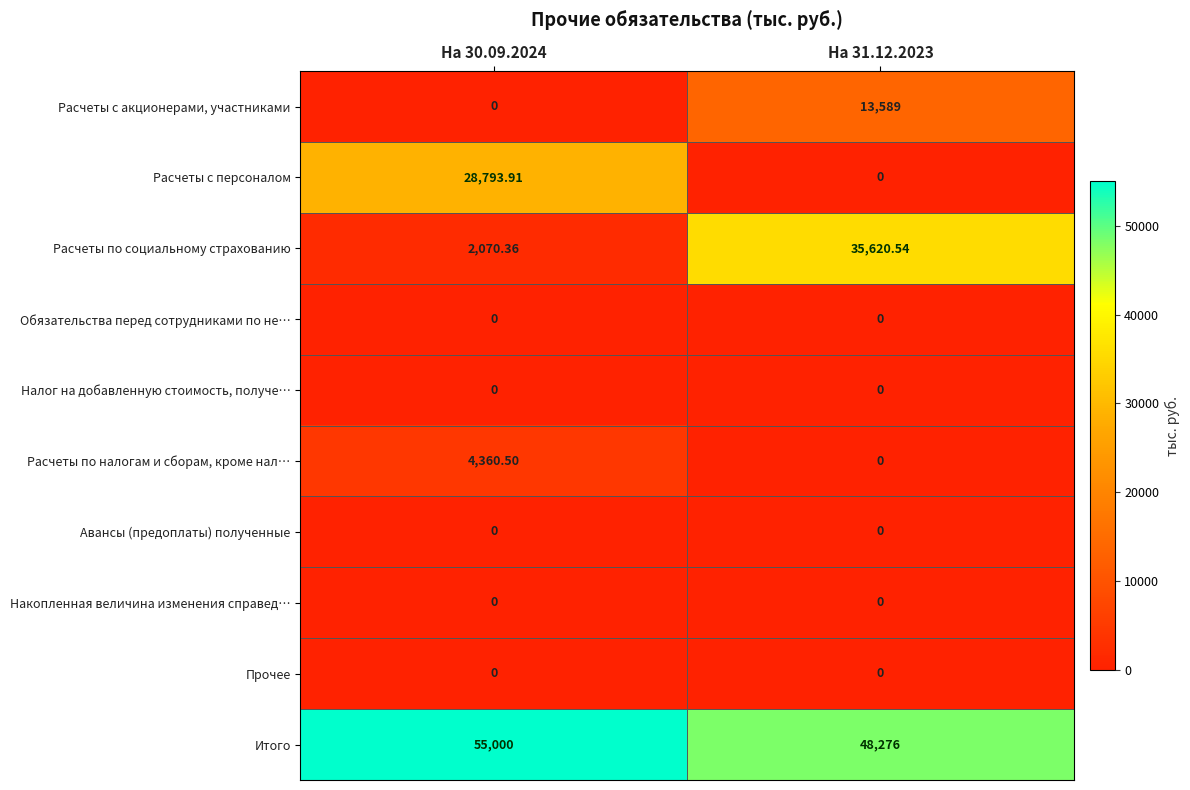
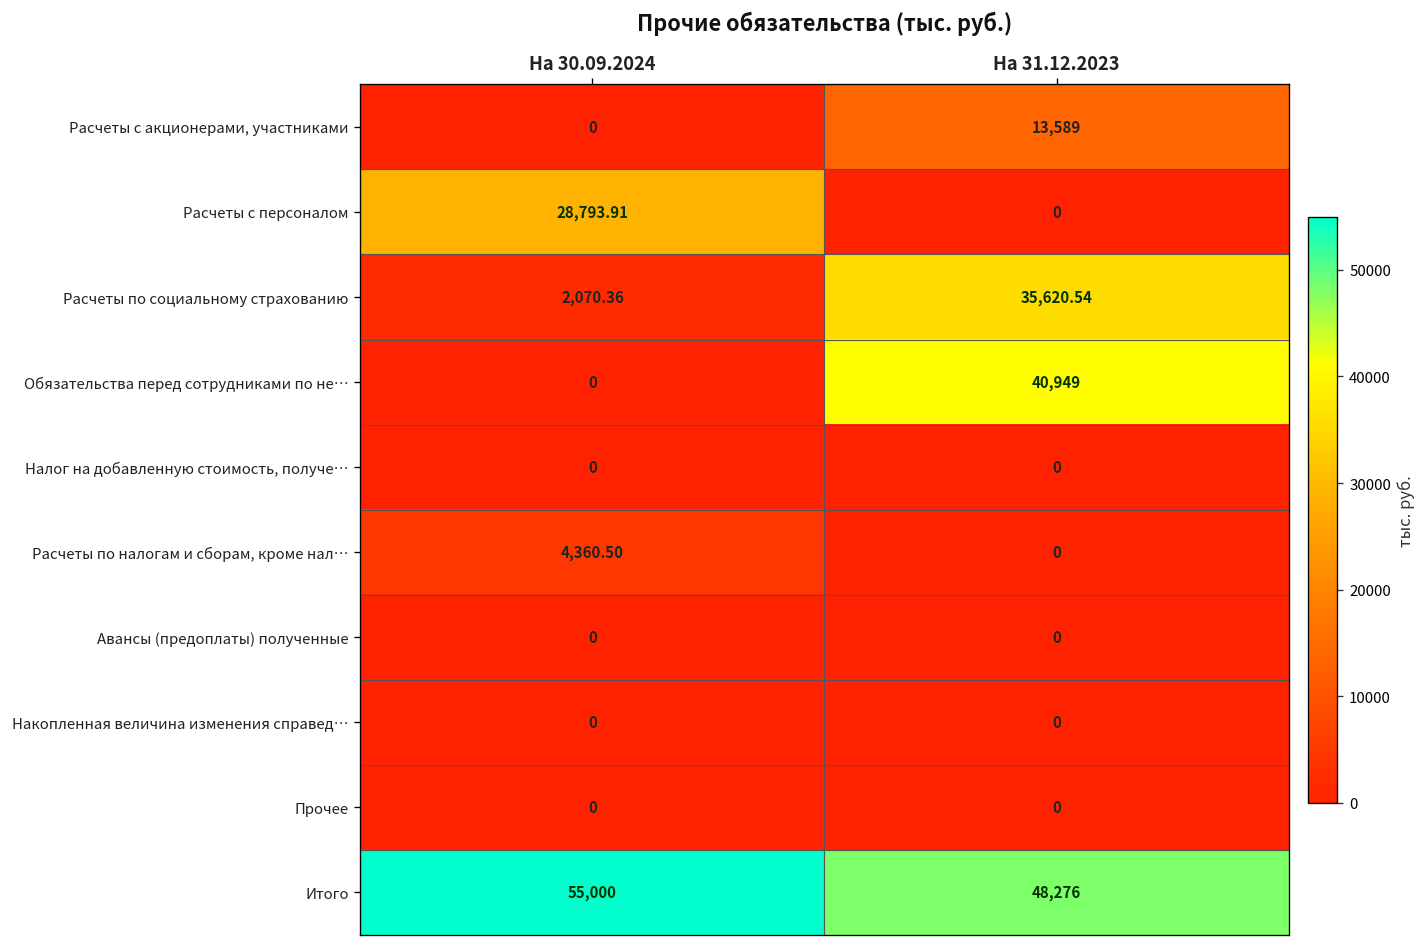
Обязательства перед сотрудниками по не…, На 31.12.2023: 0 -> 40,949
